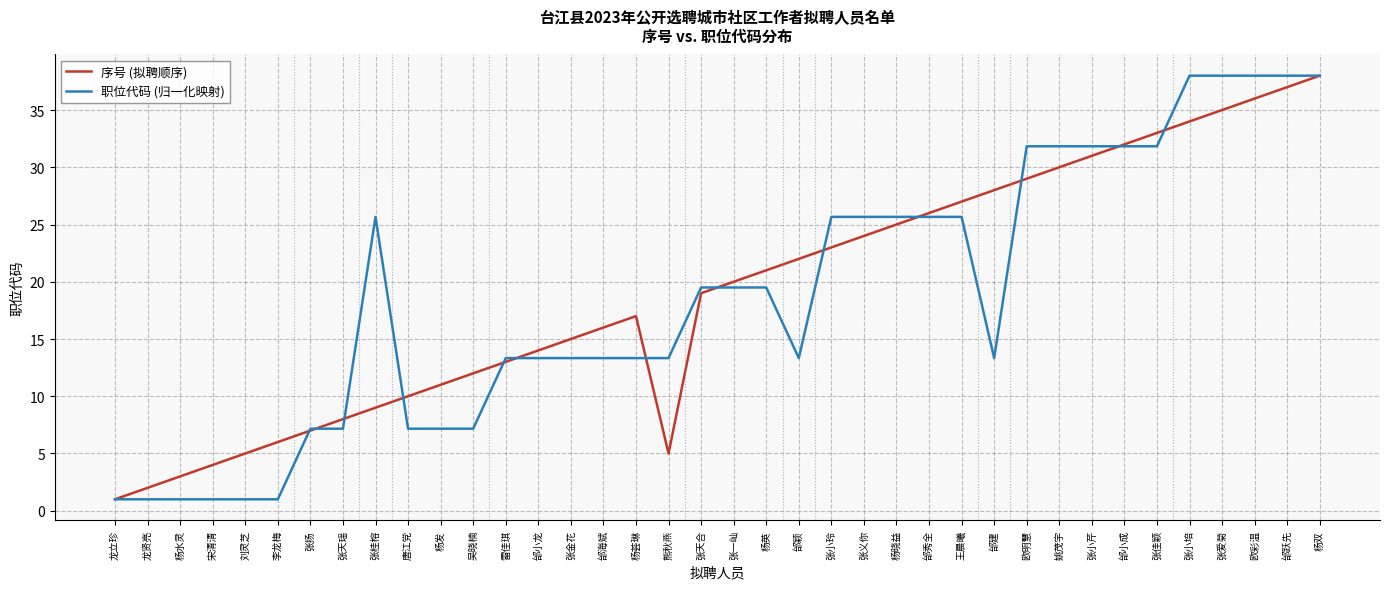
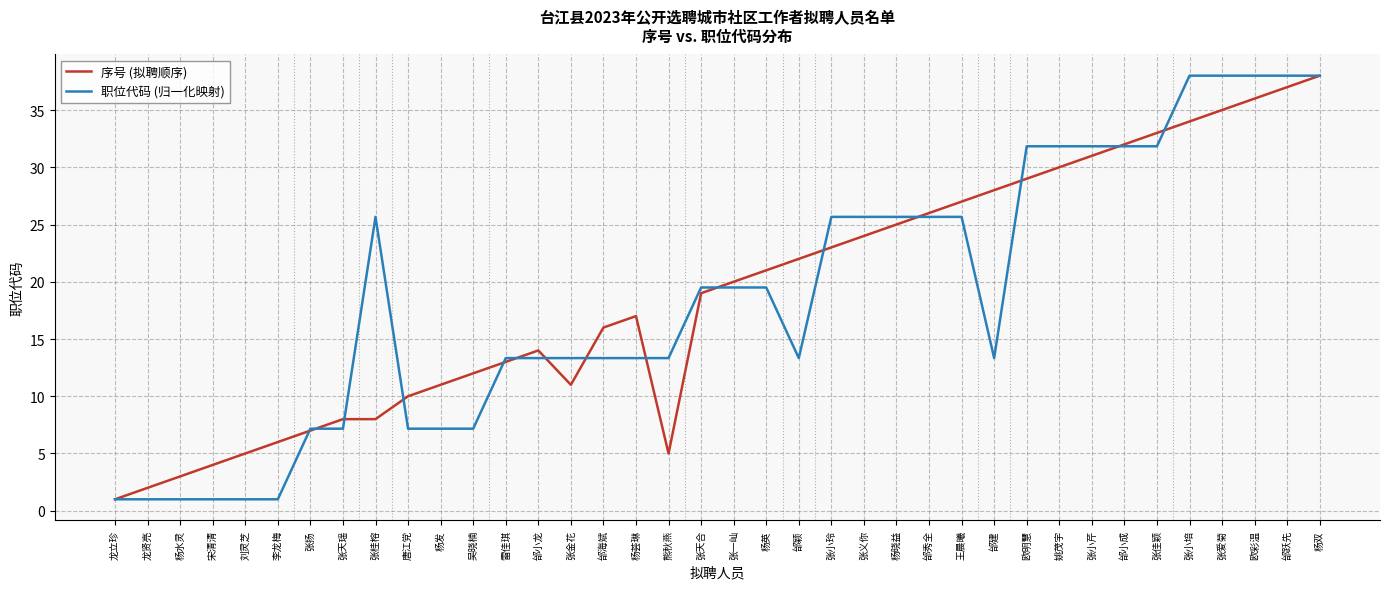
序号 (拟聘顺序), 张桂榕: 9 -> 8
序号 (拟聘顺序), 张金花: 15 -> 11
